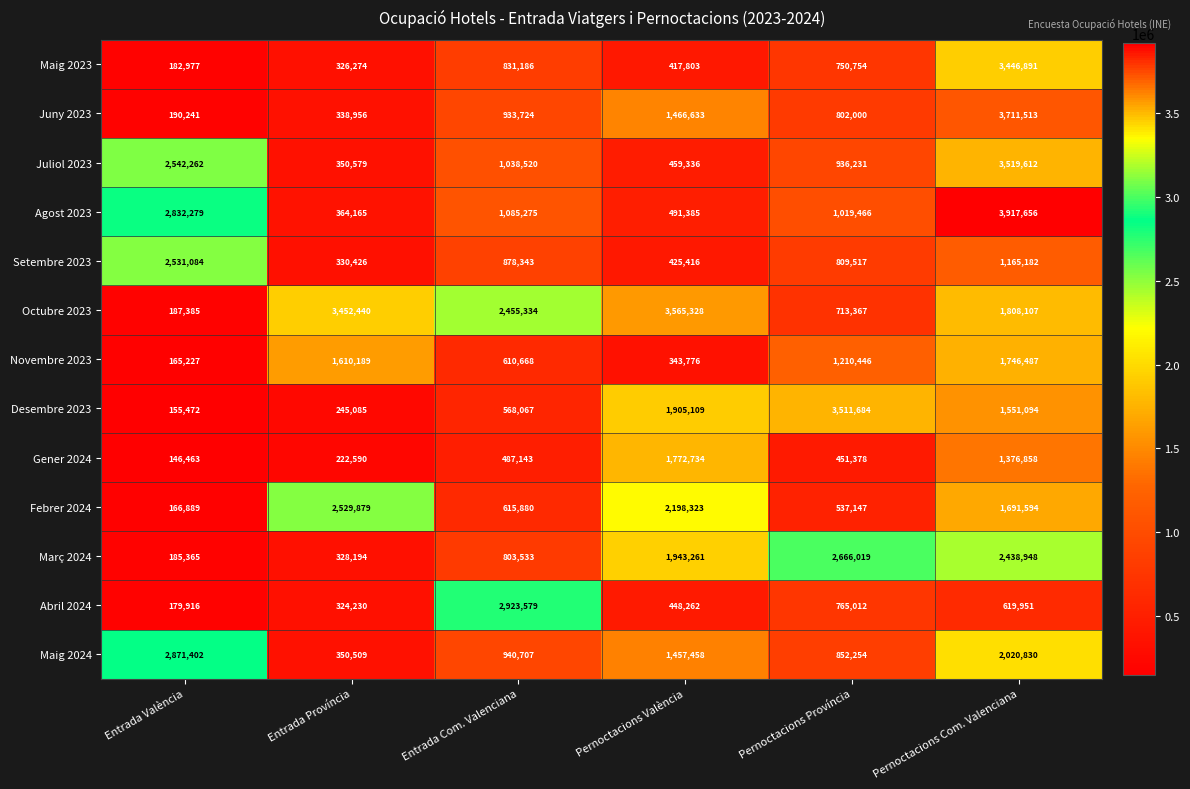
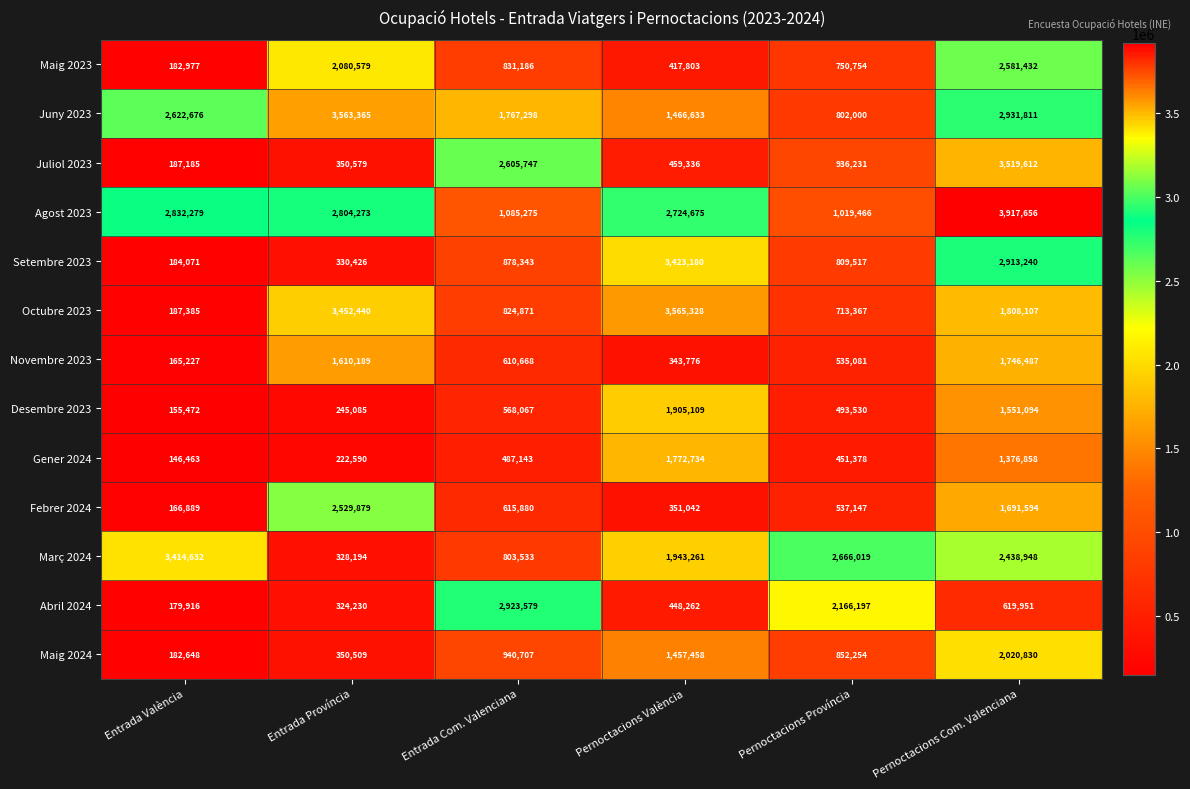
Maig 2023, Entrada Província: 326,274 -> 2,080,579
Maig 2023, Pernoctacions Com. Valenciana: 3,446,891 -> 2,581,432
Juny 2023, Entrada València: 190,241 -> 2,622,676
Juny 2023, Entrada Província: 338,956 -> 3,563,365
Juny 2023, Entrada Com. Valenciana: 933,724 -> 1,767,298
Juny 2023, Pernoctacions Com. Valenciana: 3,711,513 -> 2,931,811
Juliol 2023, Entrada València: 2,542,262 -> 187,185
Juliol 2023, Entrada Com. Valenciana: 1,038,520 -> 2,605,747
Agost 2023, Entrada Província: 364,165 -> 2,804,273
Agost 2023, Pernoctacions València: 491,385 -> 2,724,675
Setembre 2023, Entrada València: 2,531,084 -> 184,071
Setembre 2023, Pernoctacions València: 425,416 -> 3,423,180
Setembre 2023, Pernoctacions Com. Valenciana: 1,165,182 -> 2,913,240
Octubre 2023, Entrada Com. Valenciana: 2,455,334 -> 824,871
Novembre 2023, Pernoctacions Província: 1,210,446 -> 535,081
Desembre 2023, Pernoctacions Província: 3,511,684 -> 493,530
Febrer 2024, Pernoctacions València: 2,198,323 -> 351,042
Març 2024, Entrada València: 185,365 -> 3,414,632
Abril 2024, Pernoctacions Província: 765,012 -> 2,166,197
Maig 2024, Entrada València: 2,871,402 -> 182,648
